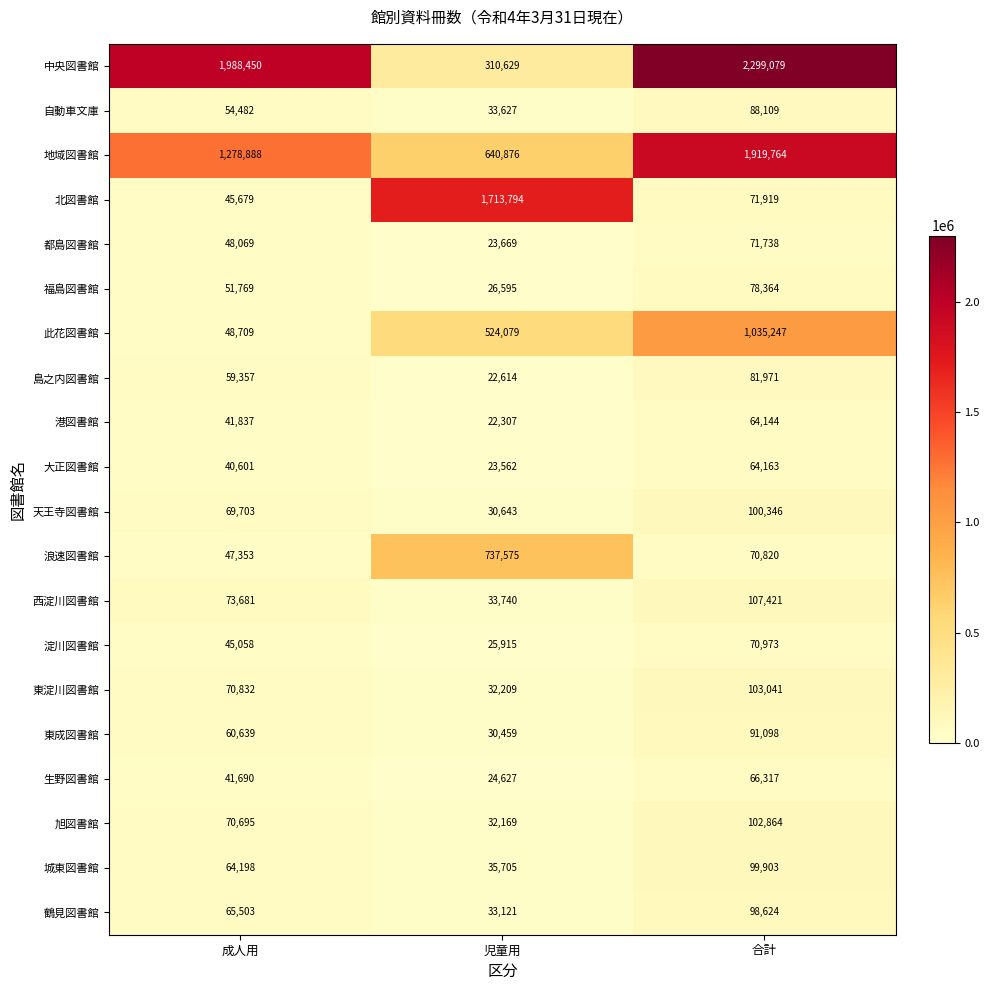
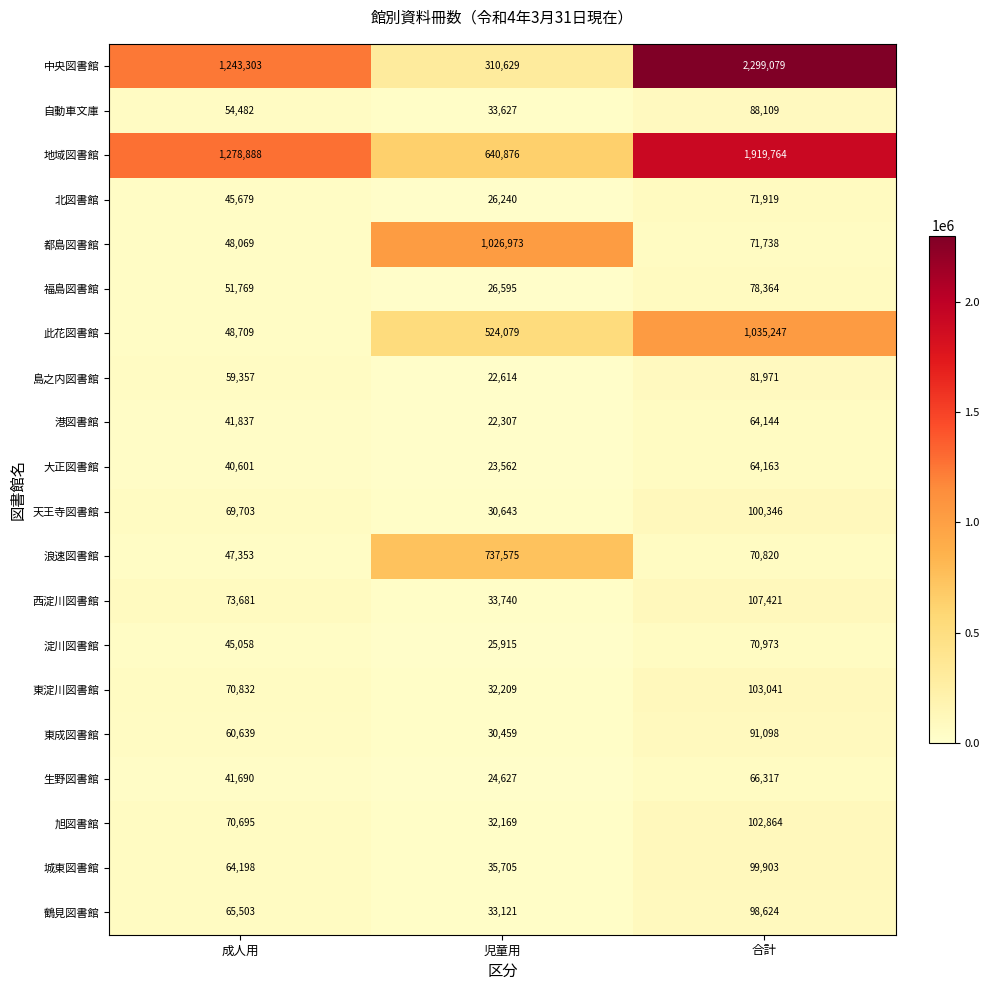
中央図書館, 成人用: 1,988,450 -> 1,243,303
北図書館, 児童用: 1,713,794 -> 26,240
都島図書館, 児童用: 23,669 -> 1,026,973
